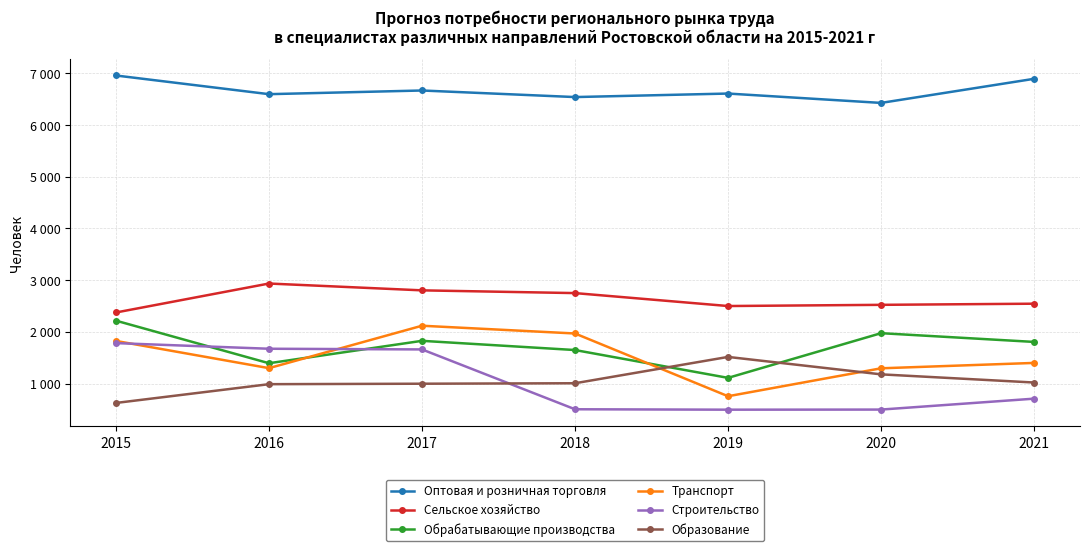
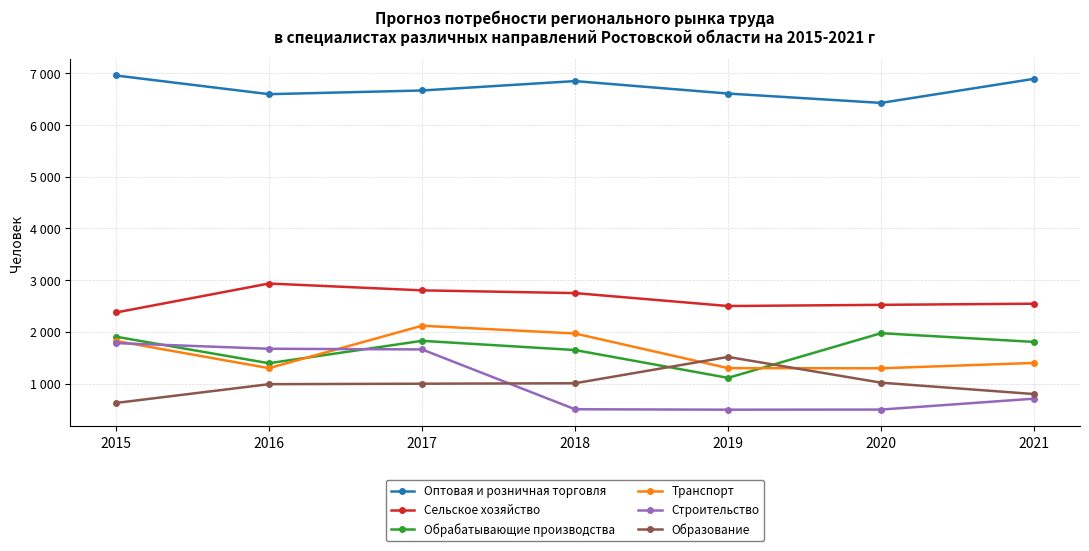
Обрабатывающие производства, 2015: 2200 -> 1900
Оптовая и розничная торговля, 2018: 6500 -> 6800
Транспорт, 2019: 800 -> 1300
Образование, 2020: 1200 -> 1000
Образование, 2021: 1000 -> 800
